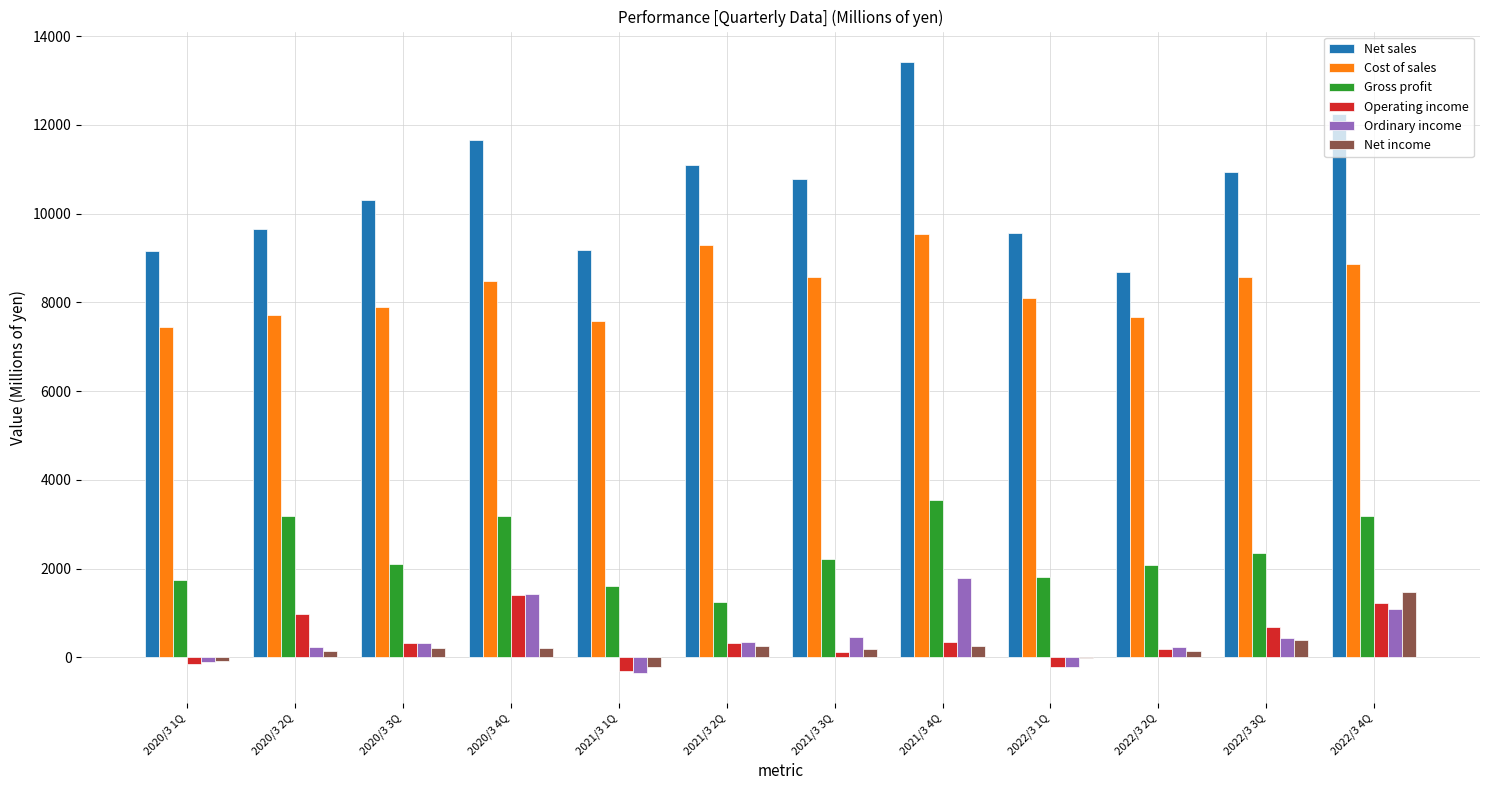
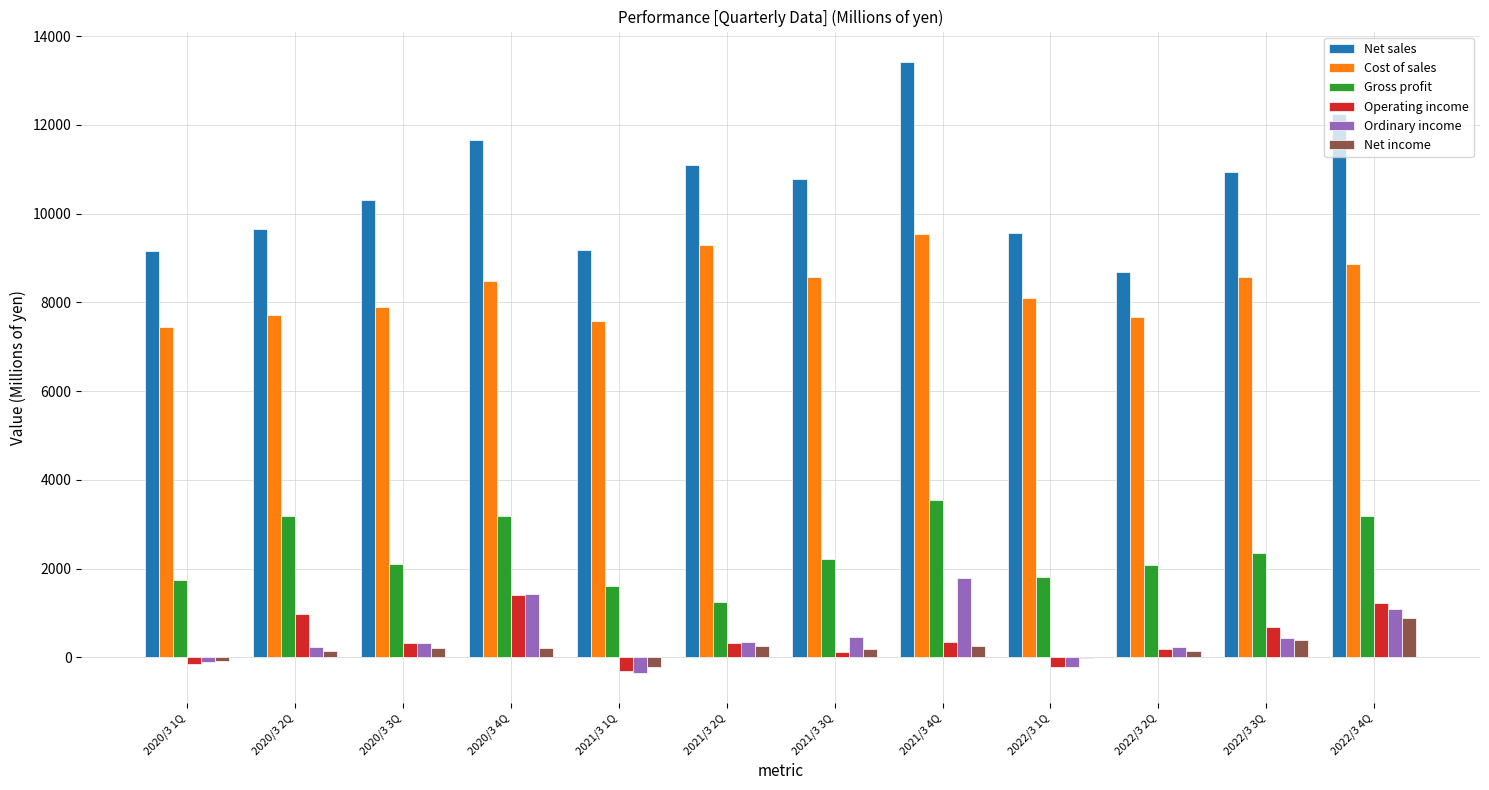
Net income, 2022/3 4Q: 1500 -> 900
